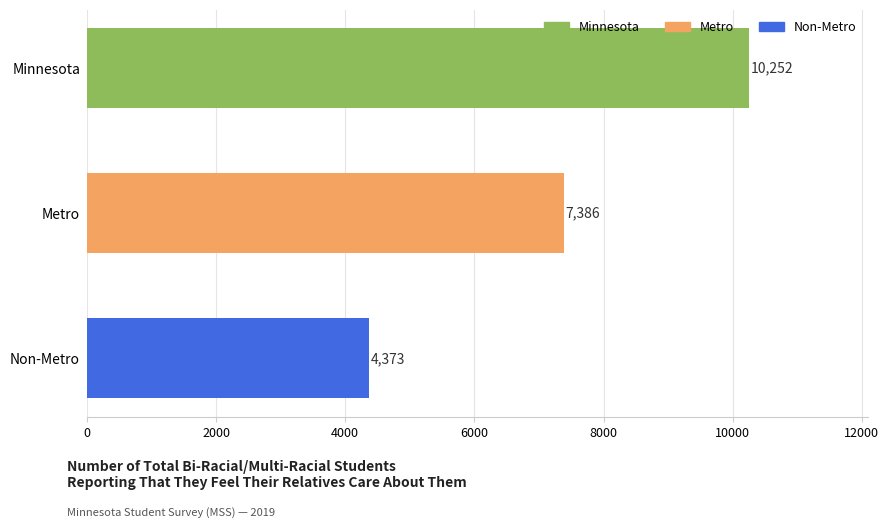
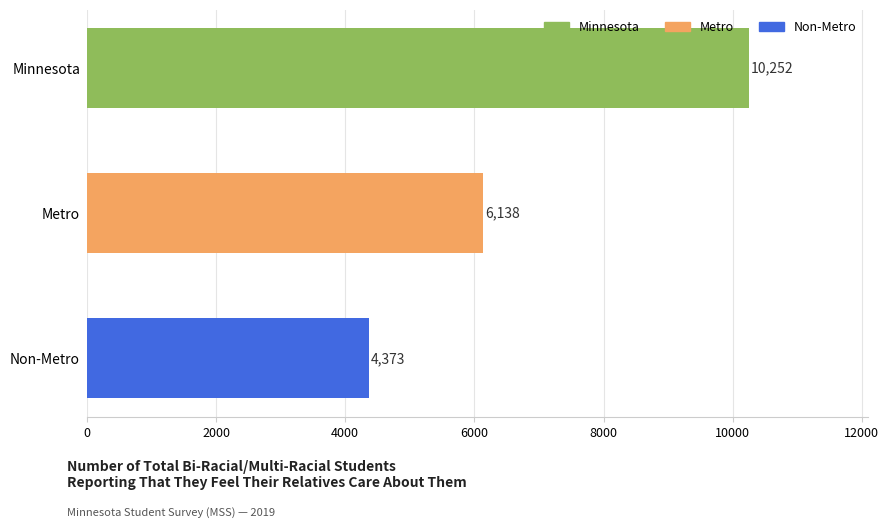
Metro: 7,386 -> 6,138
